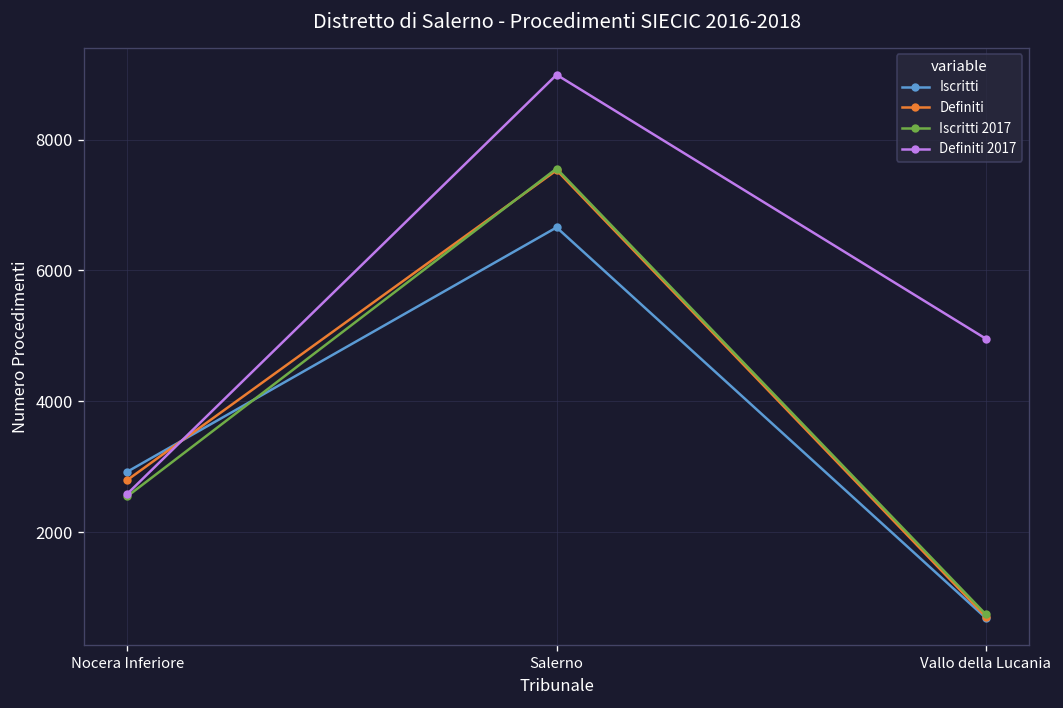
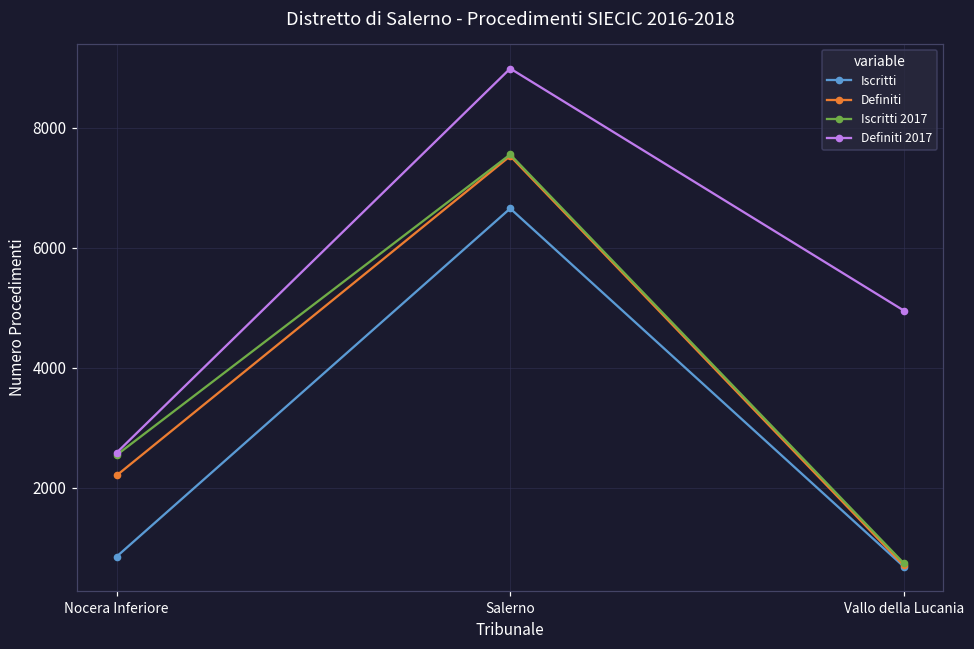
Iscritti, Nocera Inferiore: 2900 -> 900
Definiti, Nocera Inferiore: 2800 -> 2200
